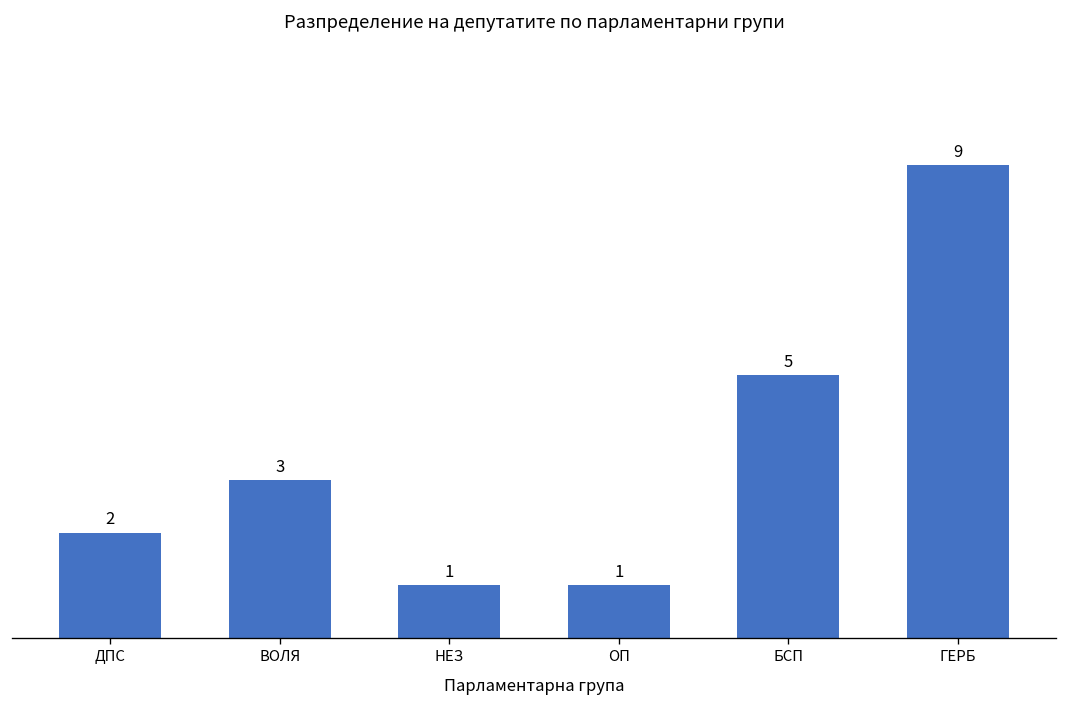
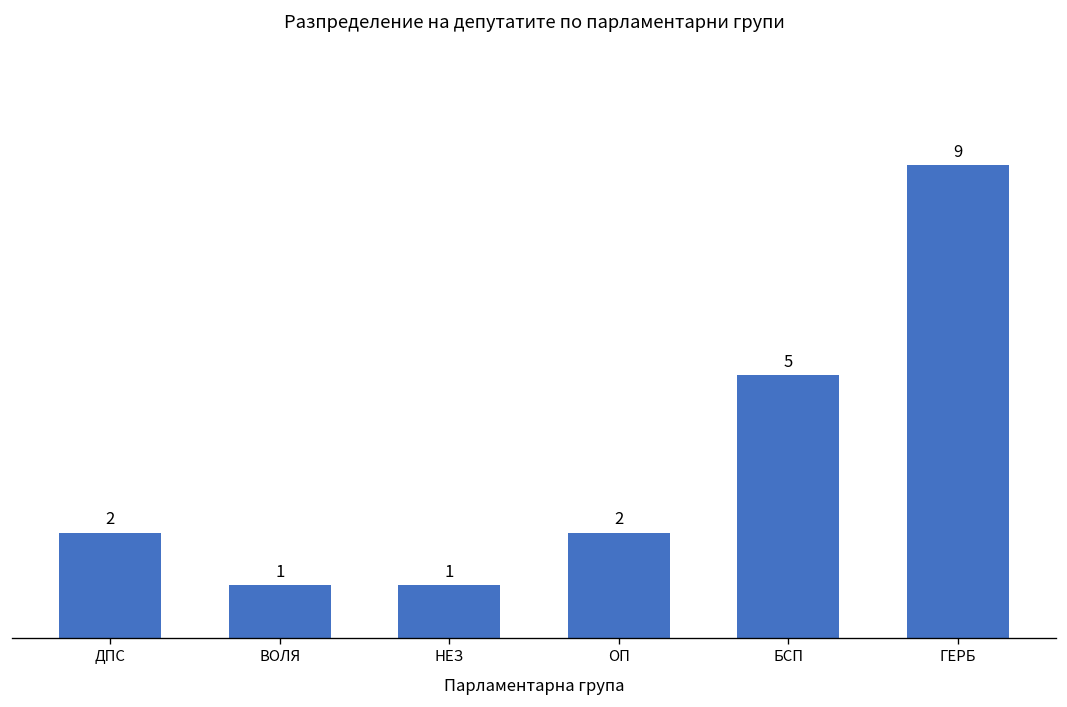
ВОЛЯ: 3 -> 1
ОП: 1 -> 2
